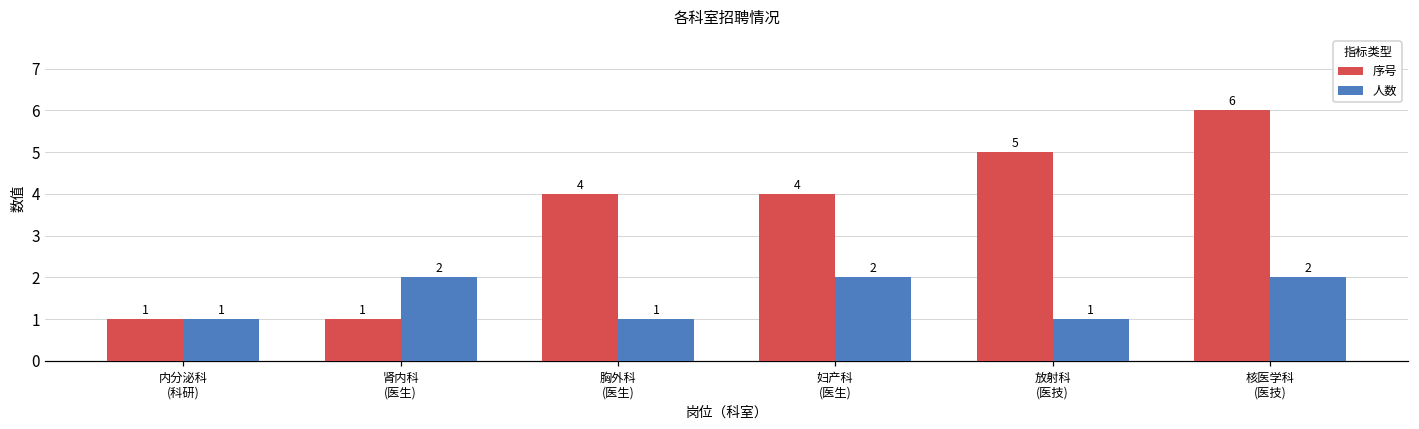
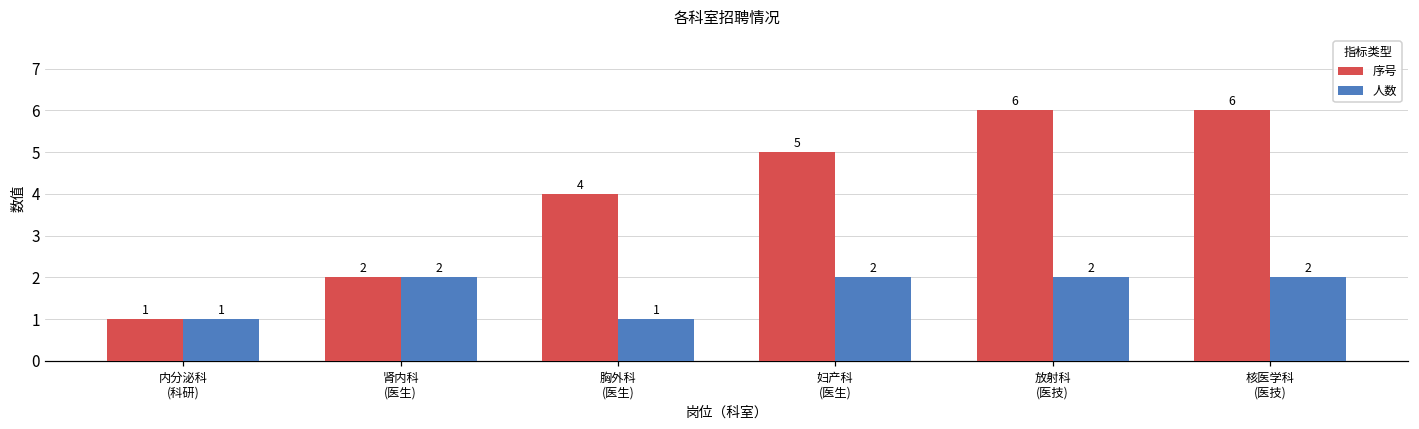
序号, 肾内科 (医生): 1 -> 2
序号, 妇产科 (医生): 4 -> 5
序号, 放射科 (医技): 5 -> 6
人数, 放射科 (医技): 1 -> 2
